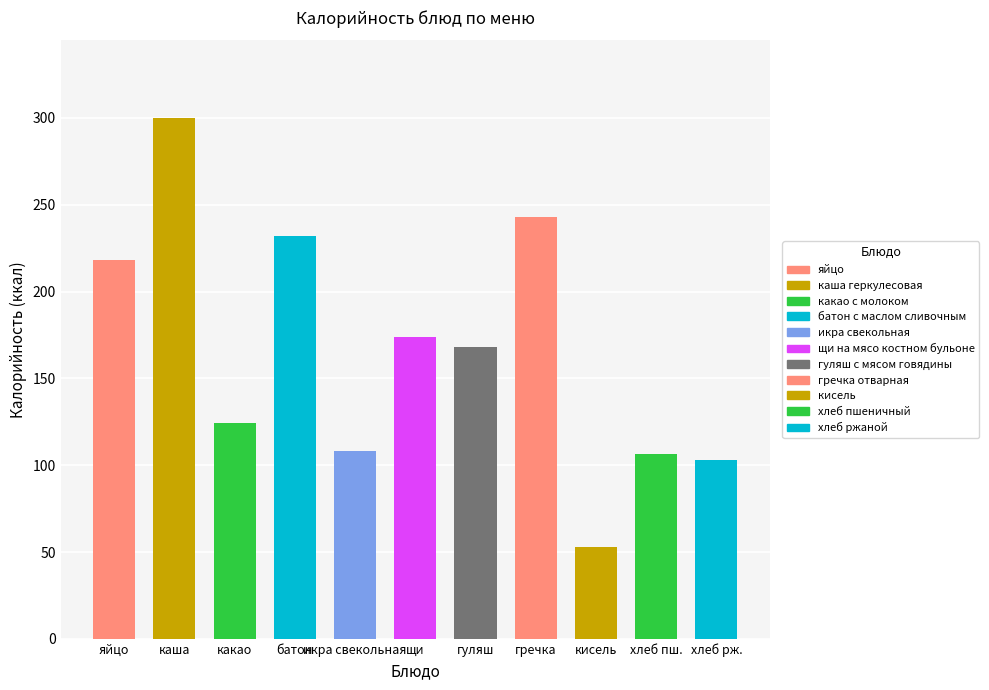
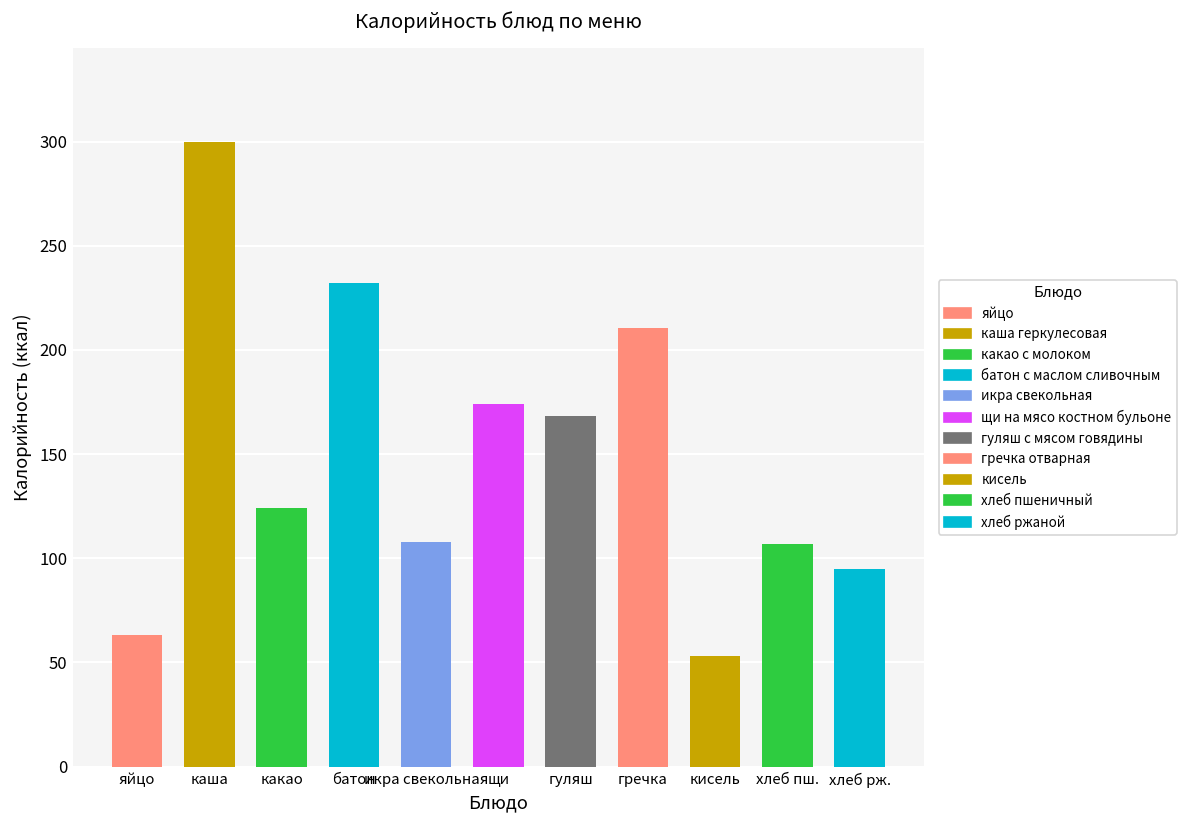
яйцо: 218 -> 63
гречка: 243 -> 210
хлеб рж.: 103 -> 95
